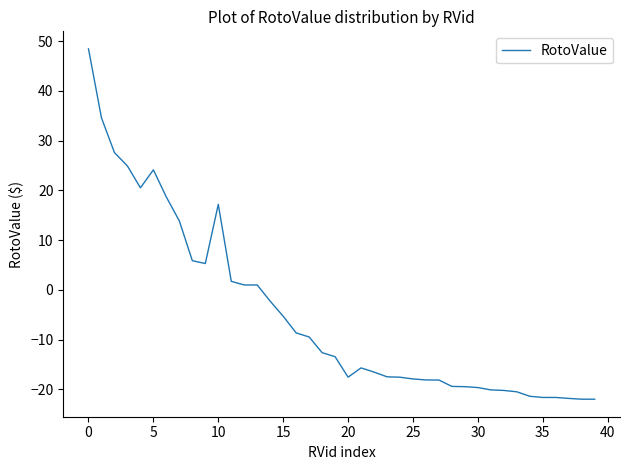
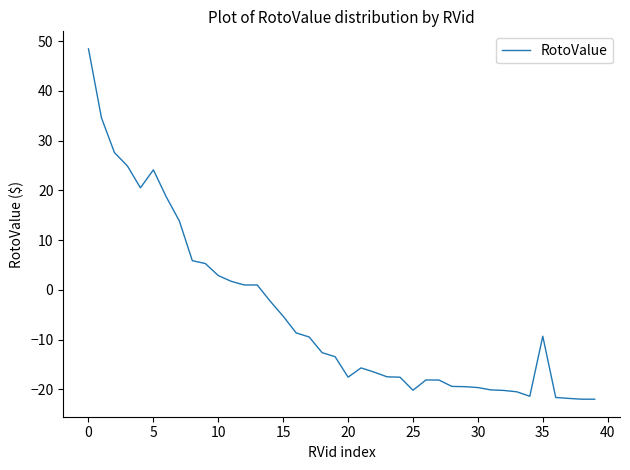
10: 17 -> 3
25: -18 -> -20
35: -22 -> -9
